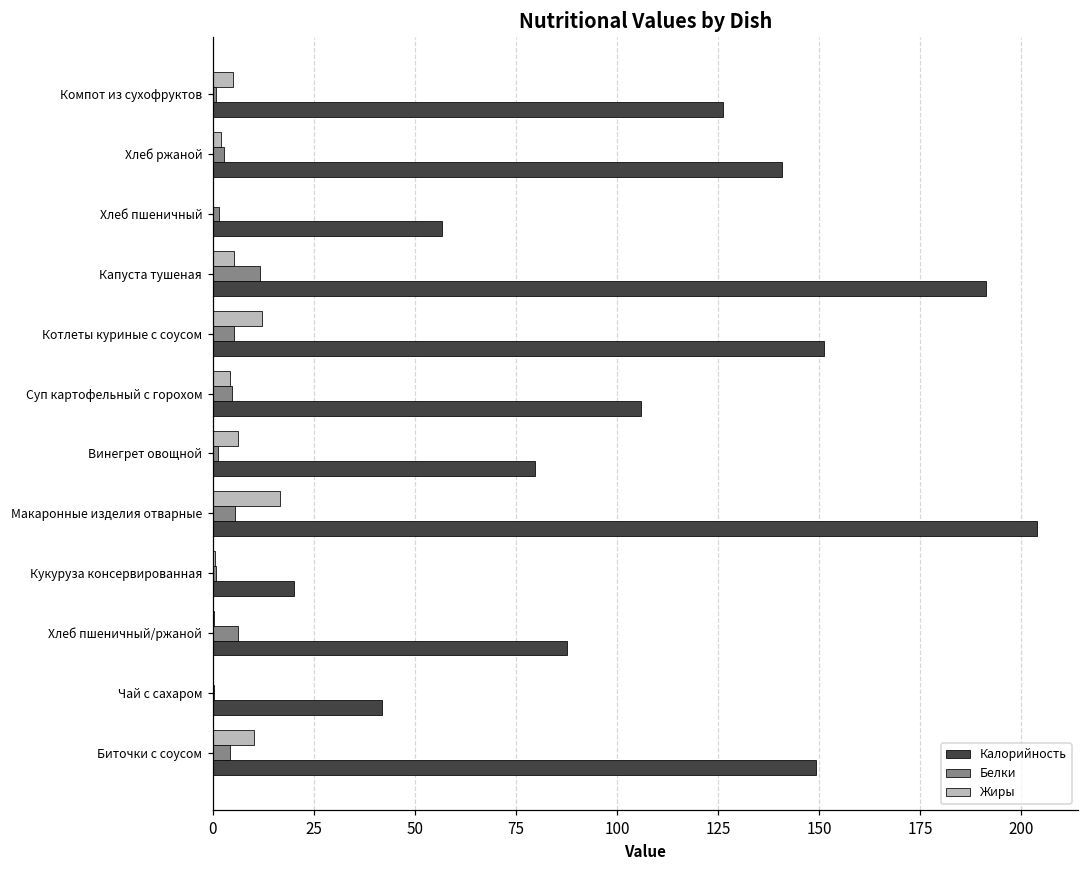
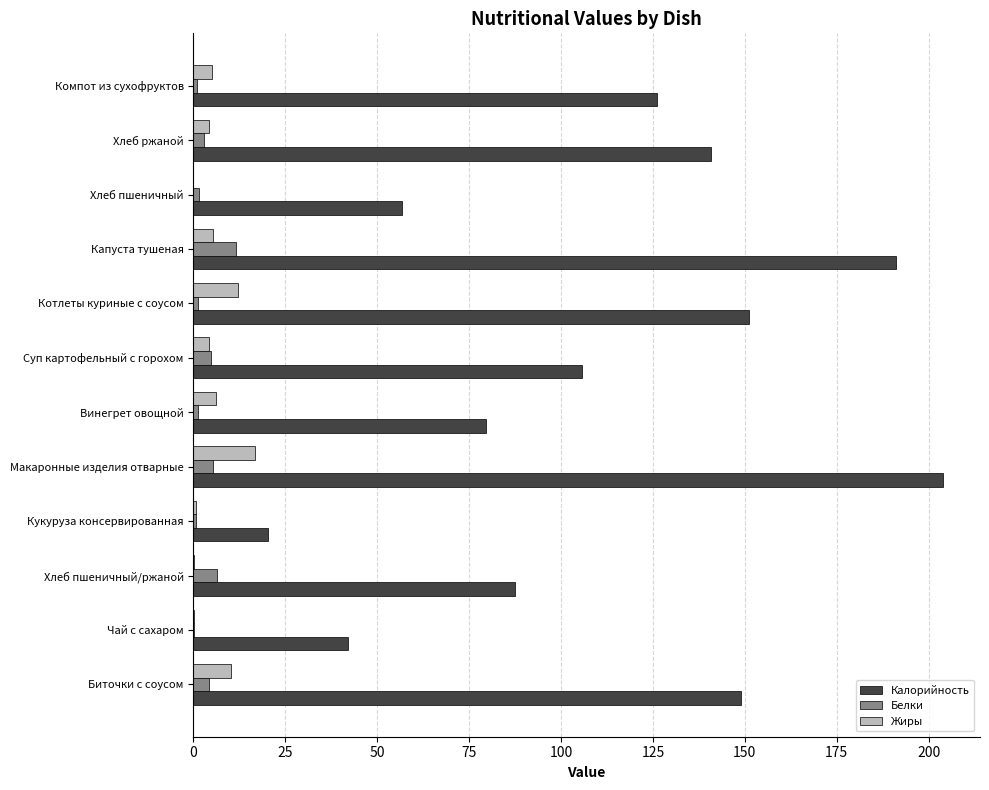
Жиры, Хлеб ржаной: 2 -> 4
Белки, Котлеты куриные с соусом: 5 -> 1
